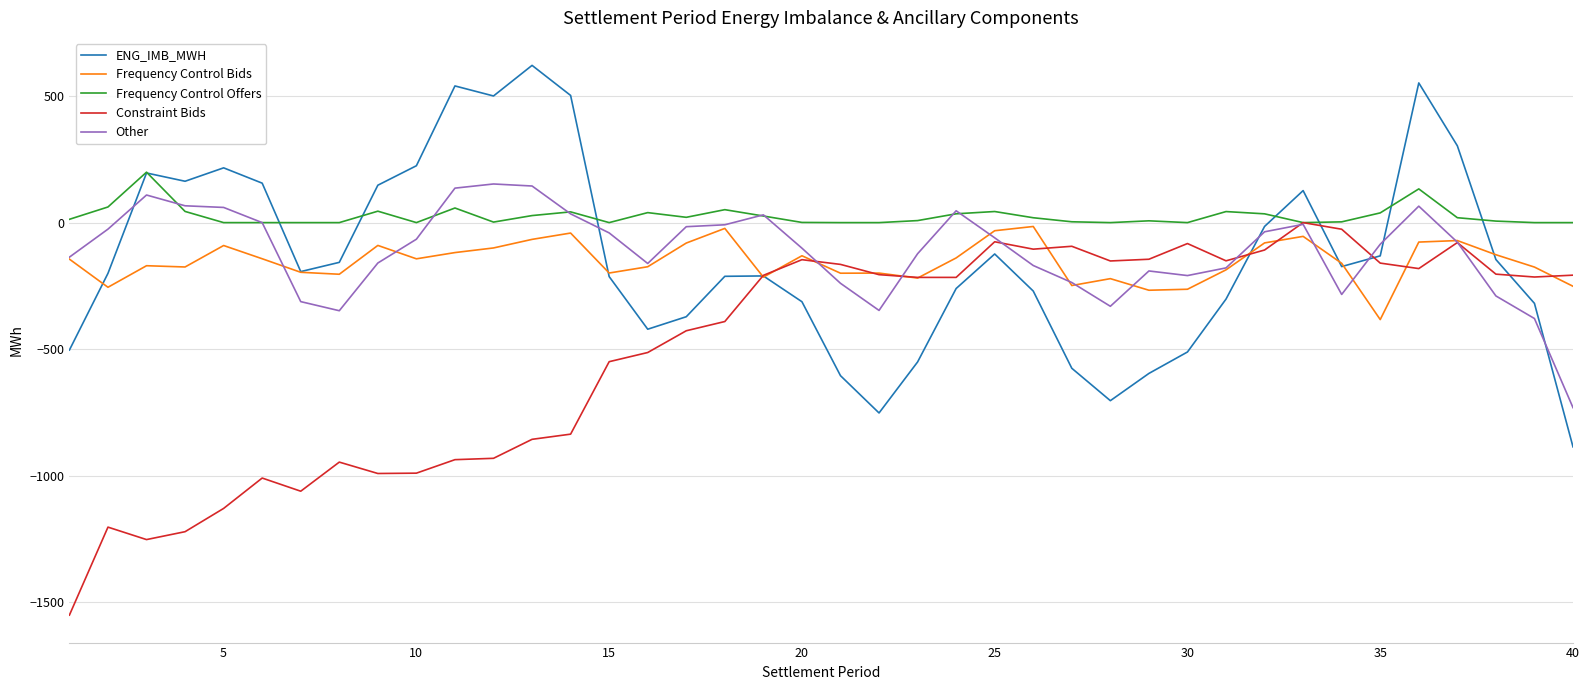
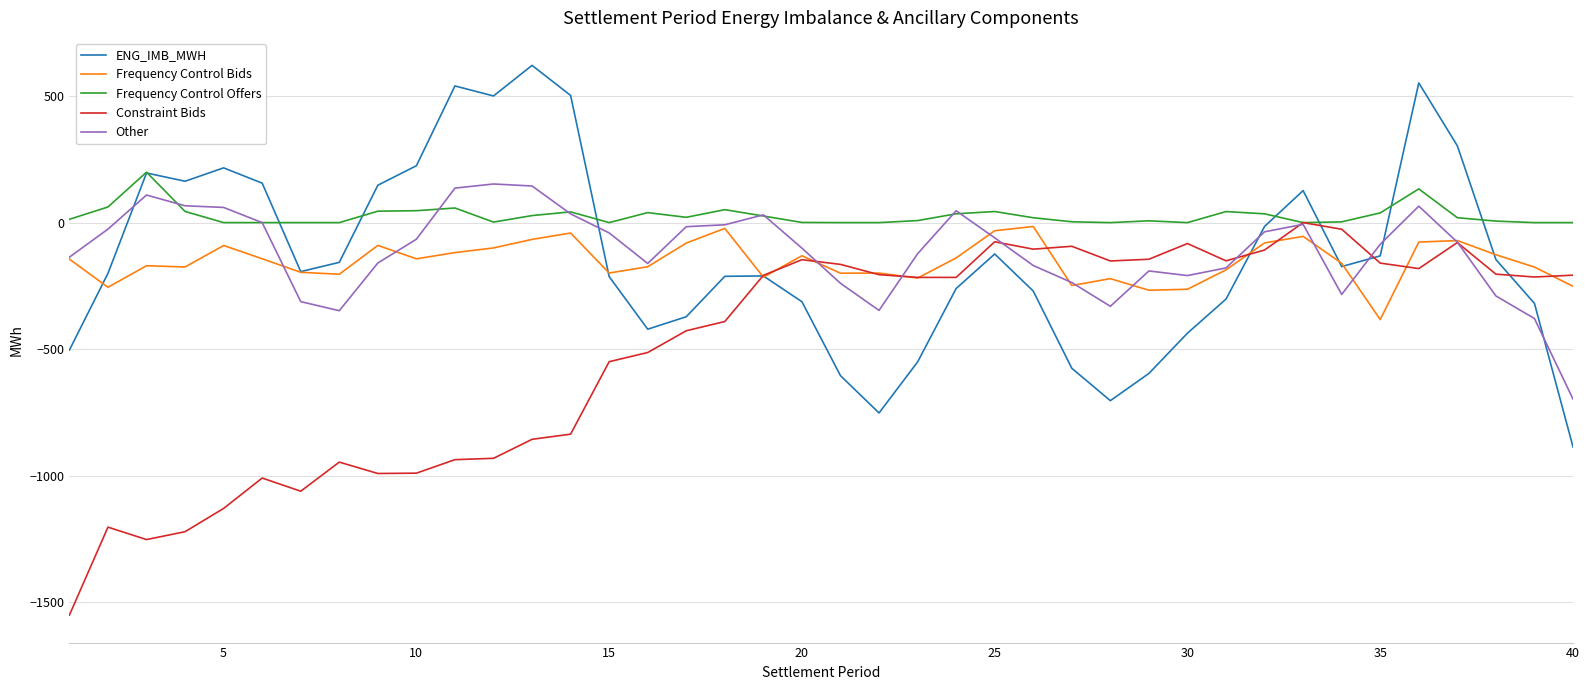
Frequency Control Offers, 10: 0 -> 50
ENG_IMB_MWH, 30: -510 -> -440
Other, 40: -730 -> -700
